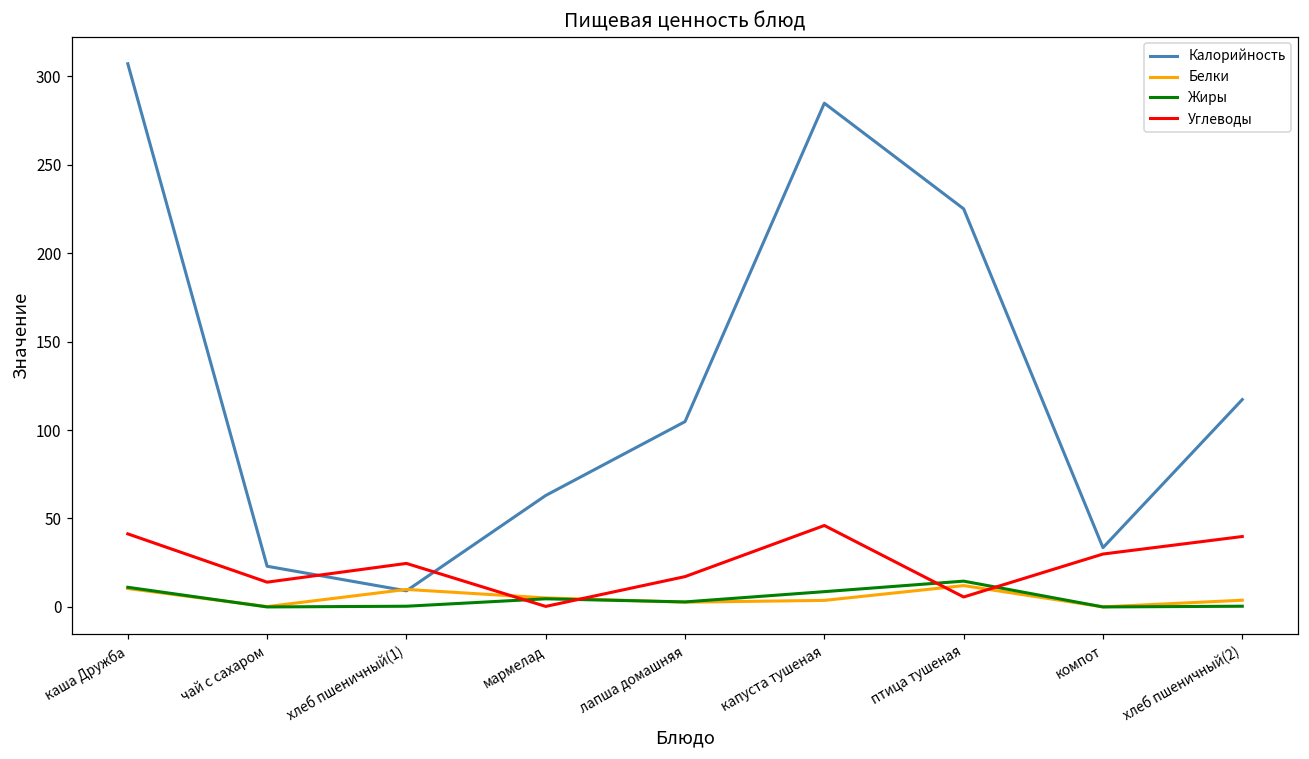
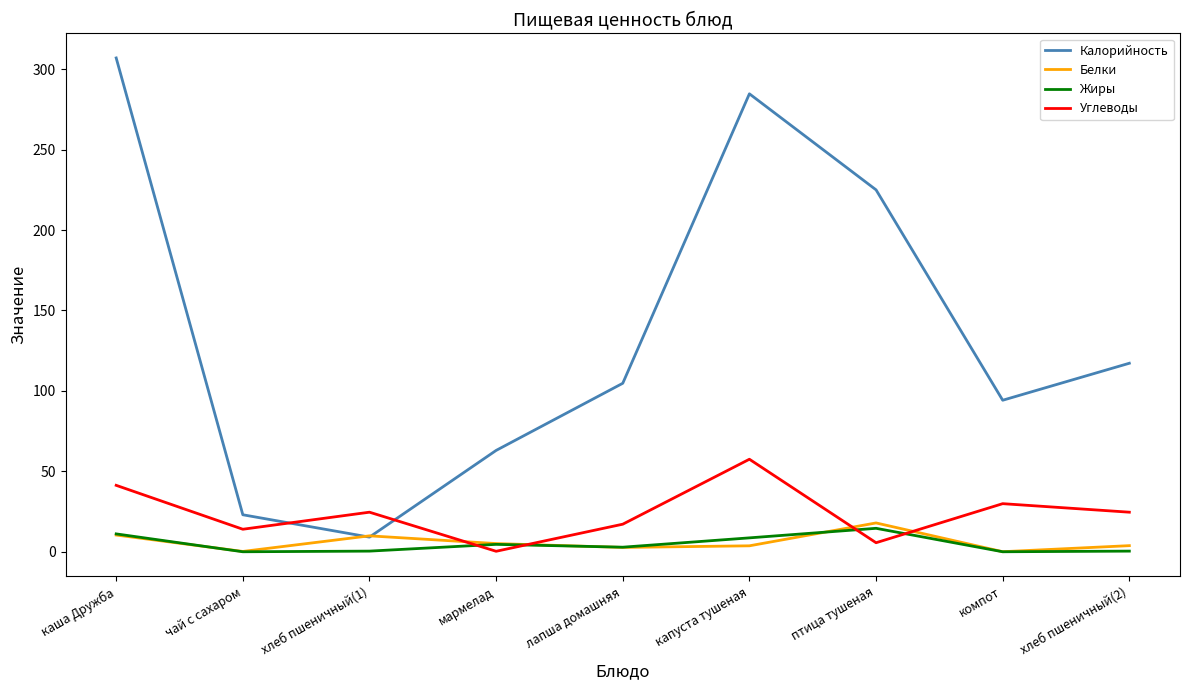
Углеводы, капуста тушеная: 46 -> 58
Белки, птица тушеная: 12 -> 18
Калорийность, компот: 34 -> 94
Углеводы, хлеб пшеничный(2): 40 -> 25
